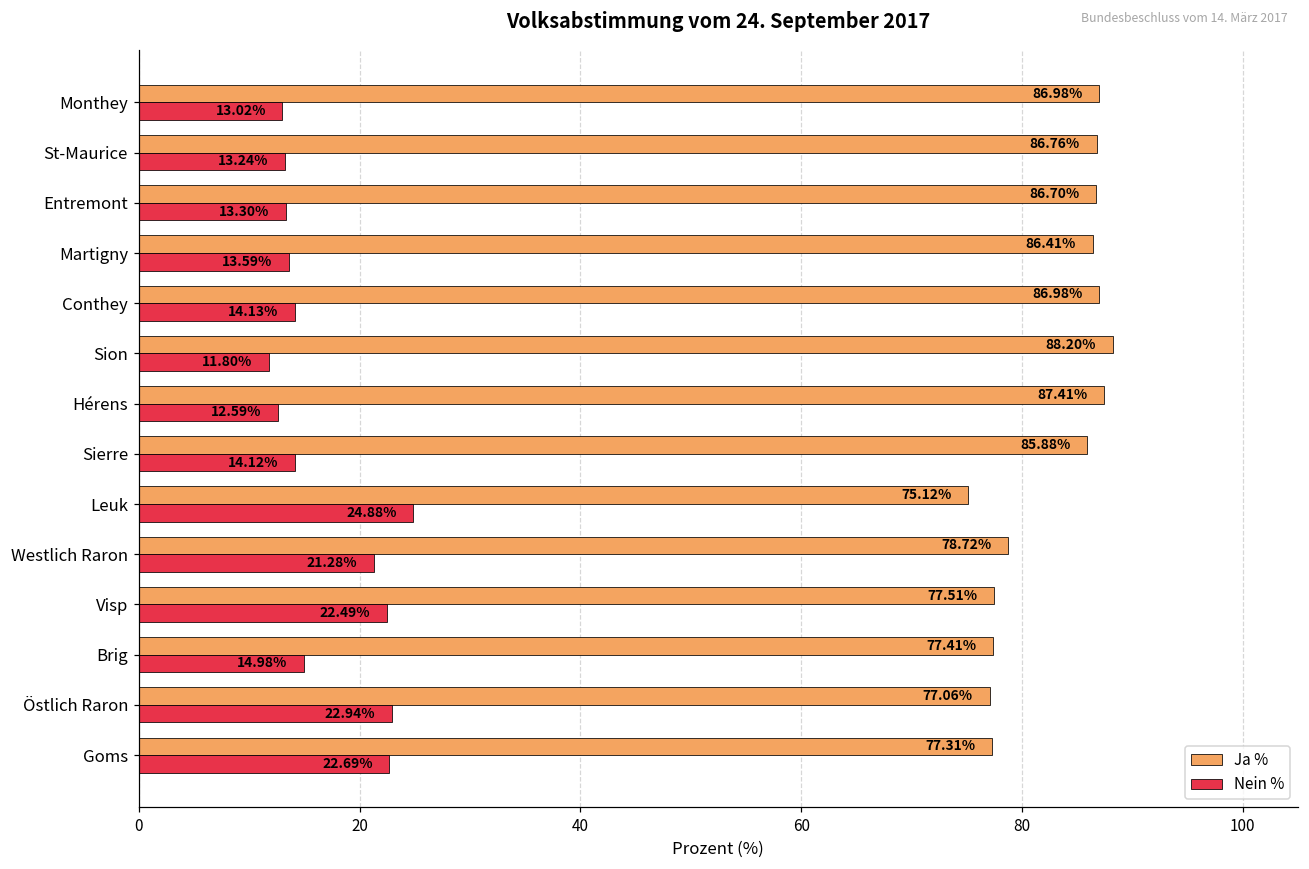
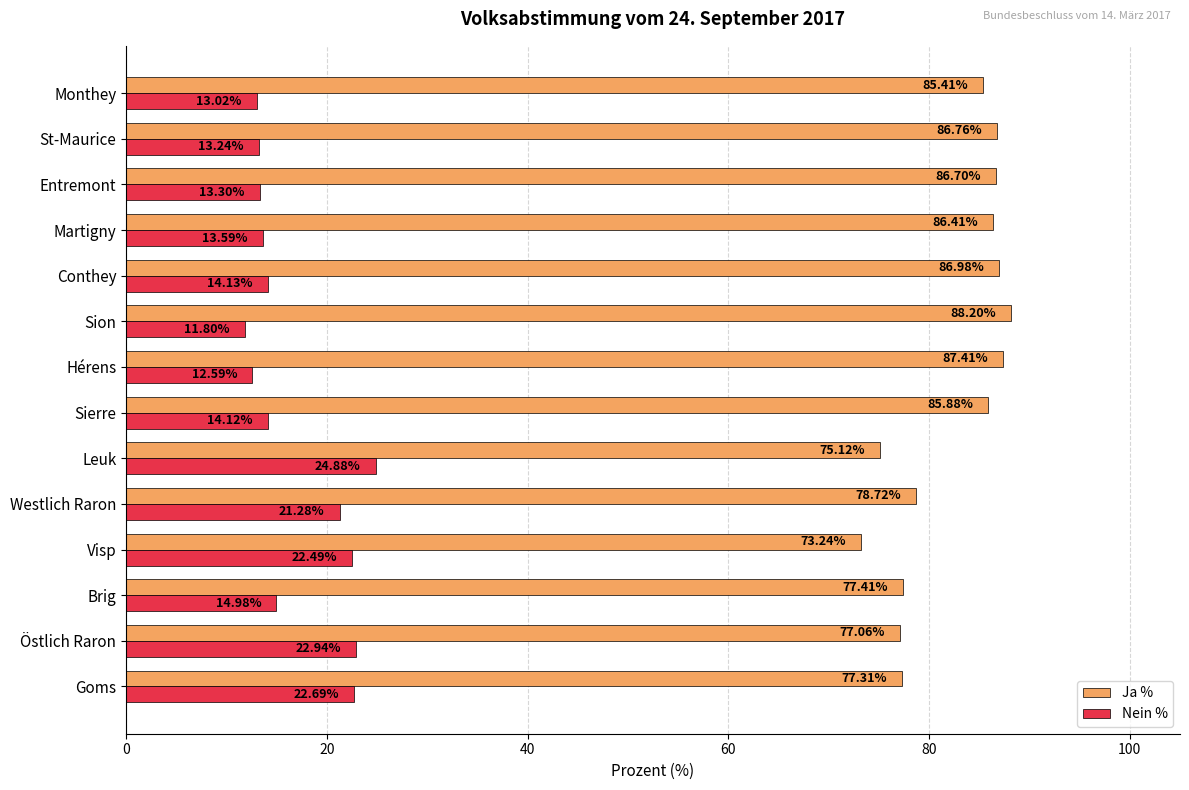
Ja %, Monthey: 86.98% -> 85.41%
Ja %, Visp: 77.51% -> 73.24%
